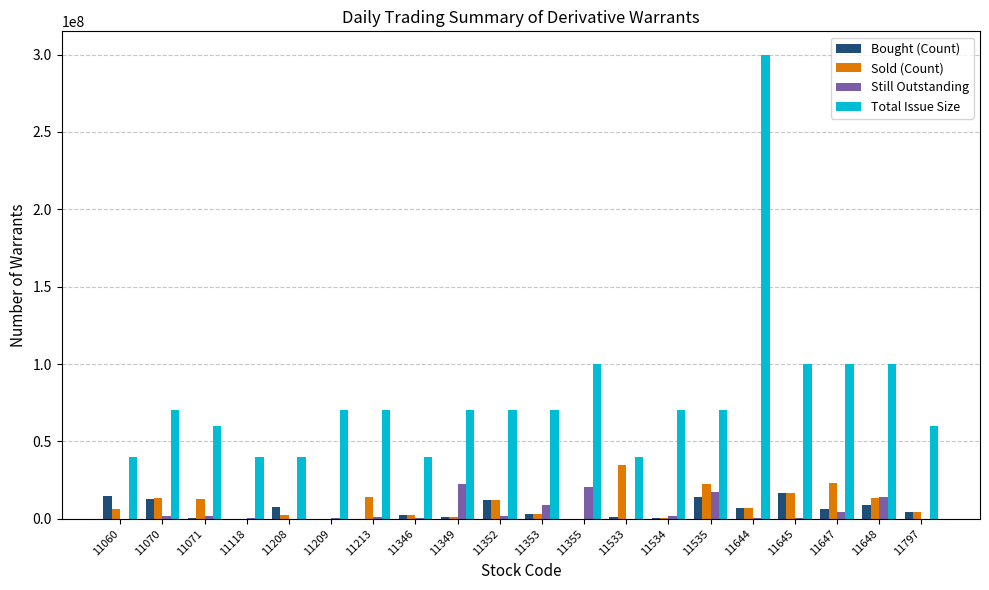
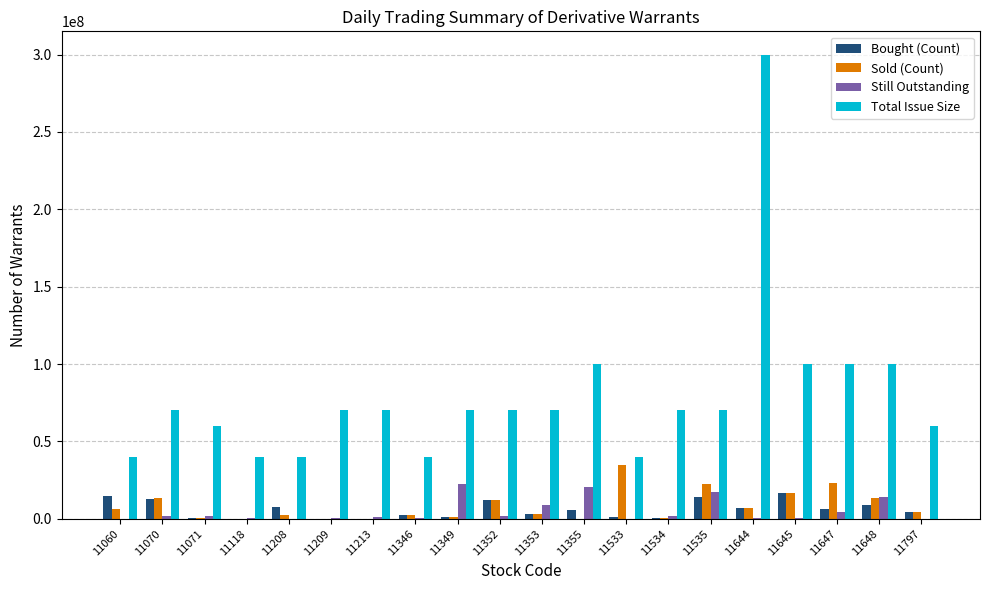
Sold (Count), 11071: 13000000 -> 1000000
Sold (Count), 11213: 14000000 -> 0
Bought (Count), 11355: 0 -> 6000000
